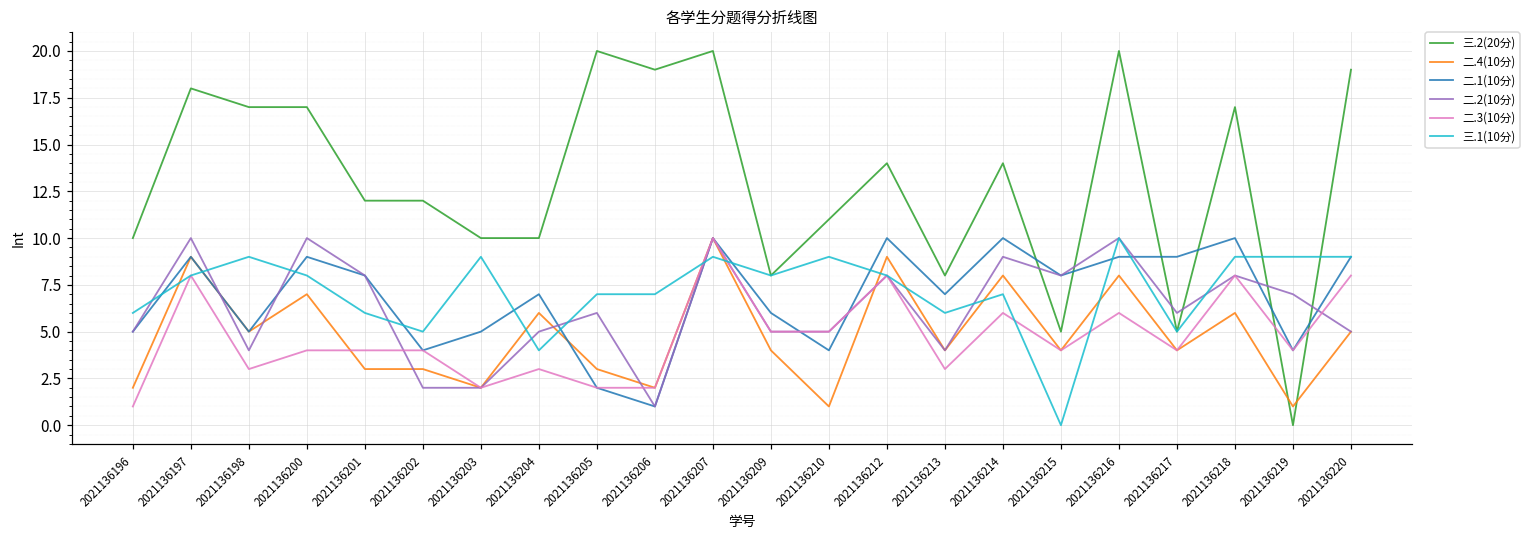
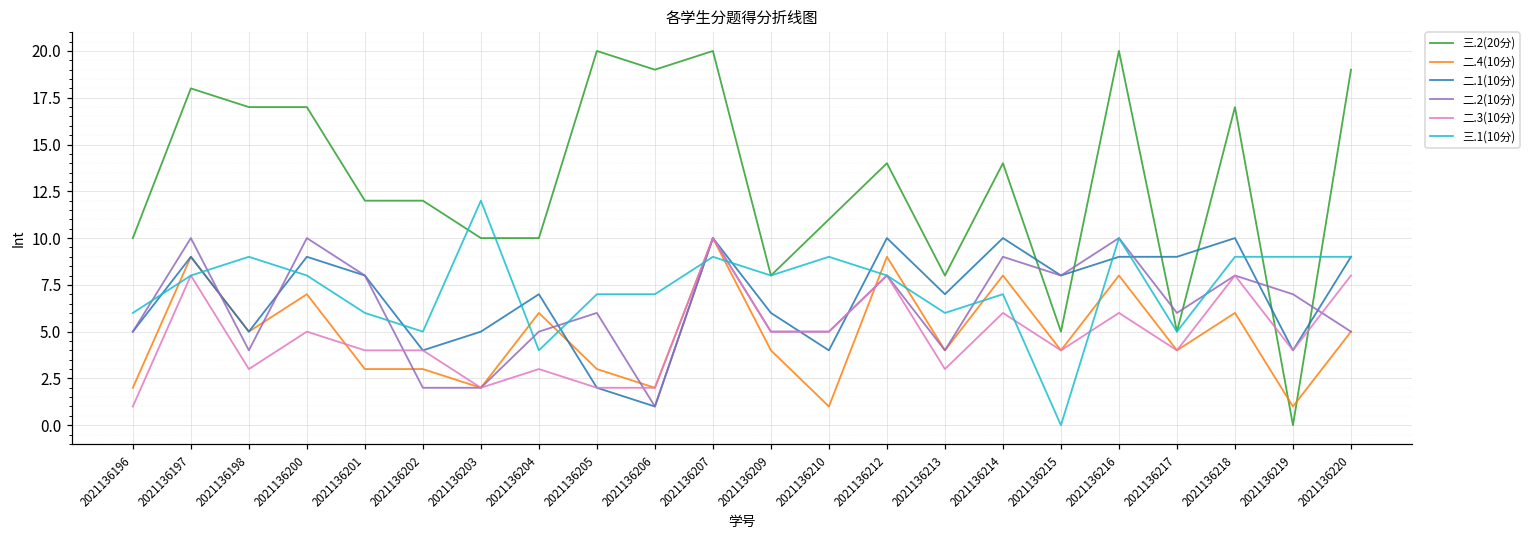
二.3(10分), 2021136200: 4 -> 5
三.1(10分), 2021136203: 9 -> 12
